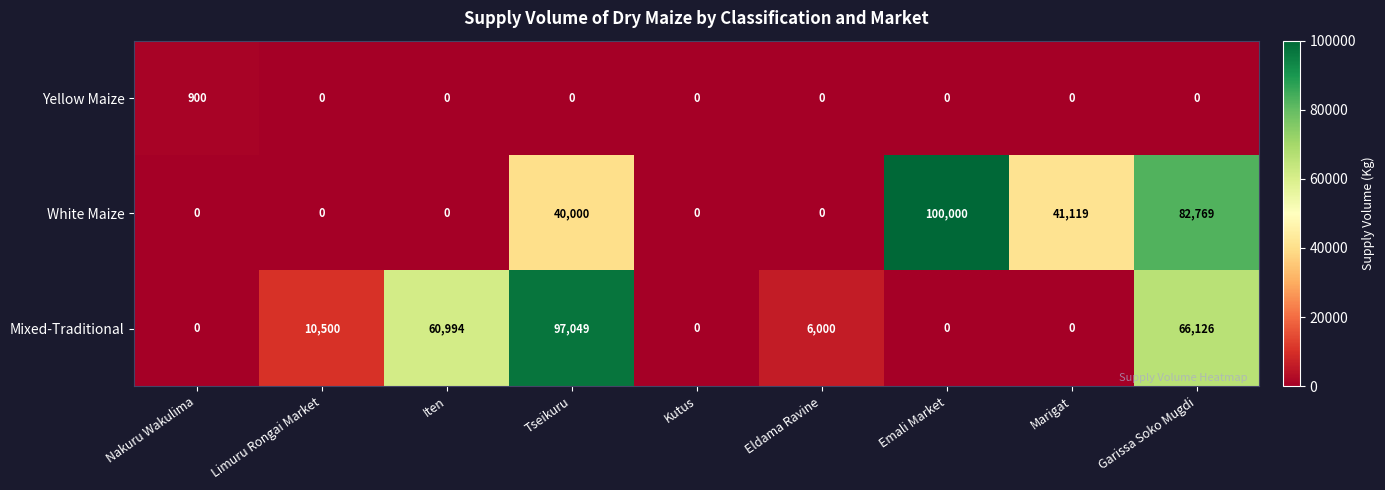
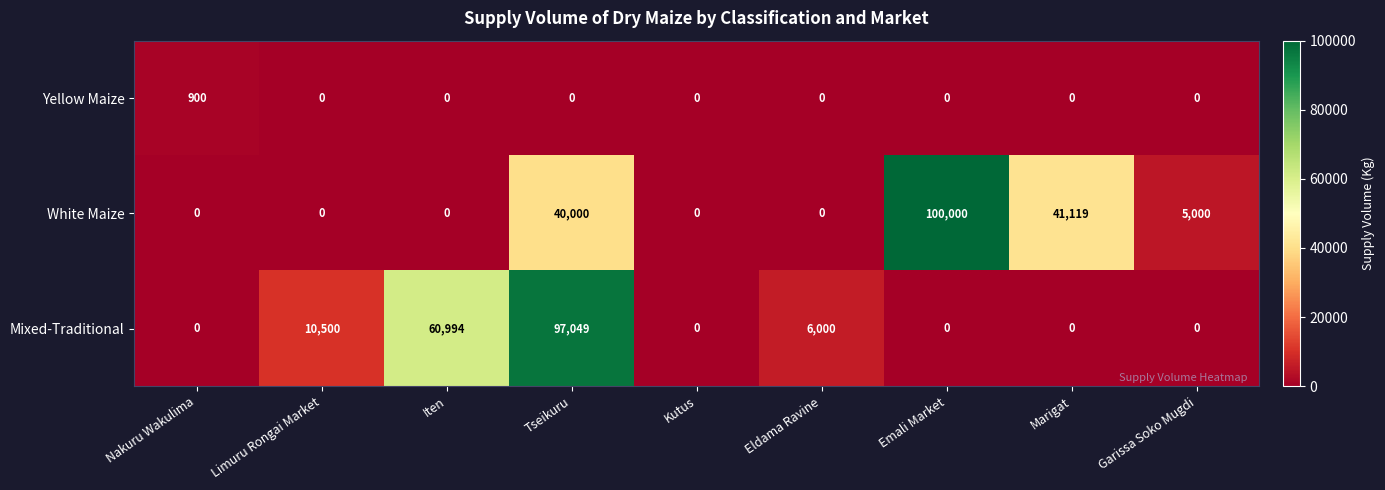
White Maize, Garissa Soko Mugdi: 82,769 -> 5,000
Mixed-Traditional, Garissa Soko Mugdi: 66,126 -> 0
